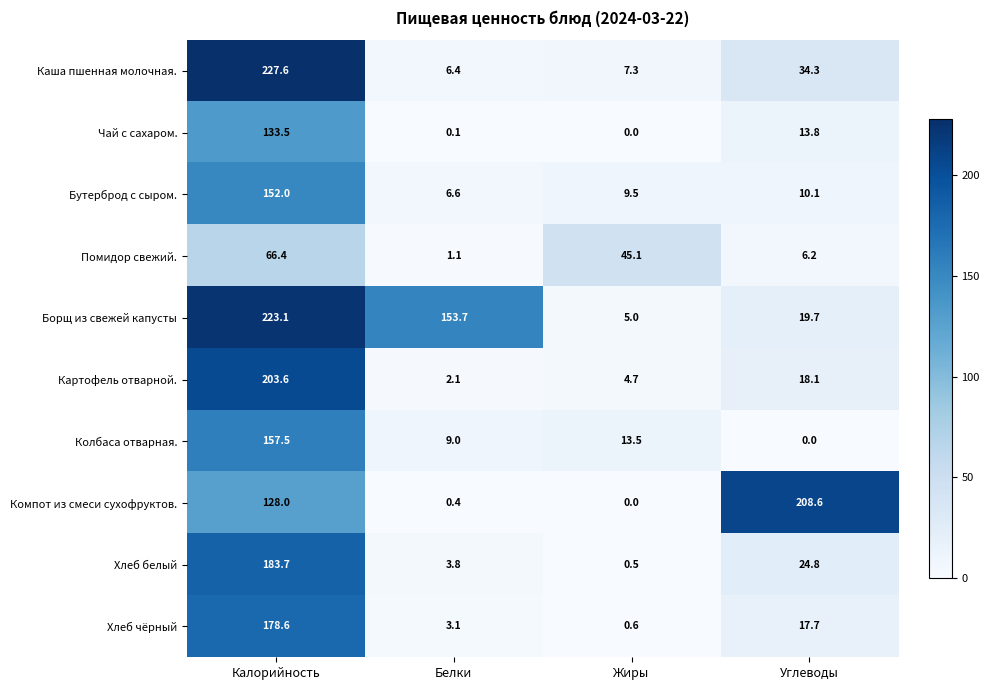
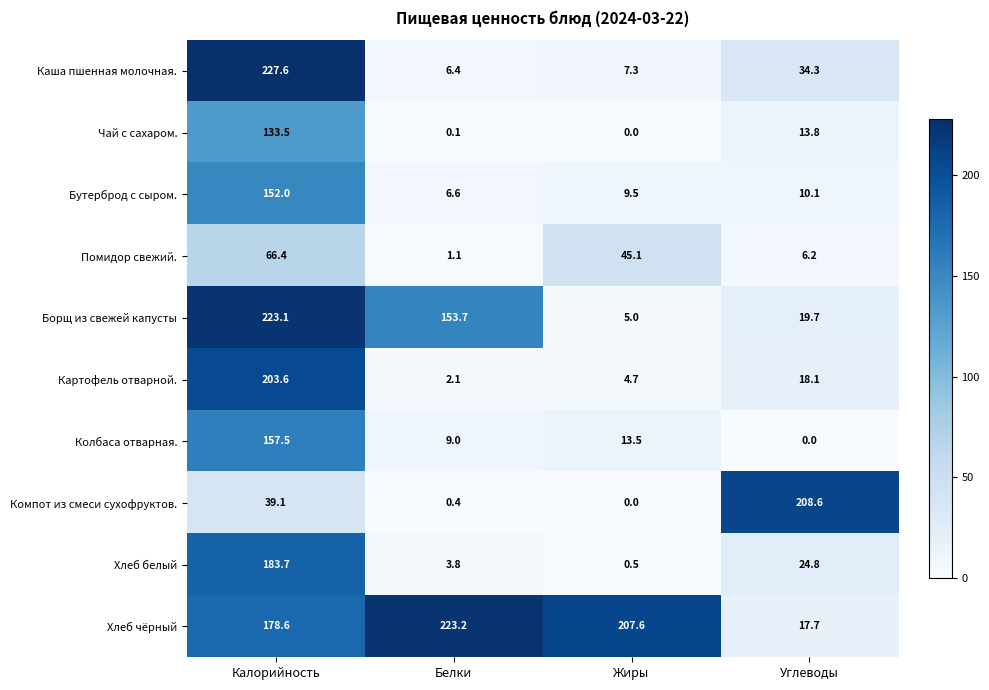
Компот из смеси сухофруктов., Калорийность: 128.0 -> 39.1
Хлеб чёрный, Белки: 3.1 -> 223.2
Хлеб чёрный, Жиры: 0.6 -> 207.6
